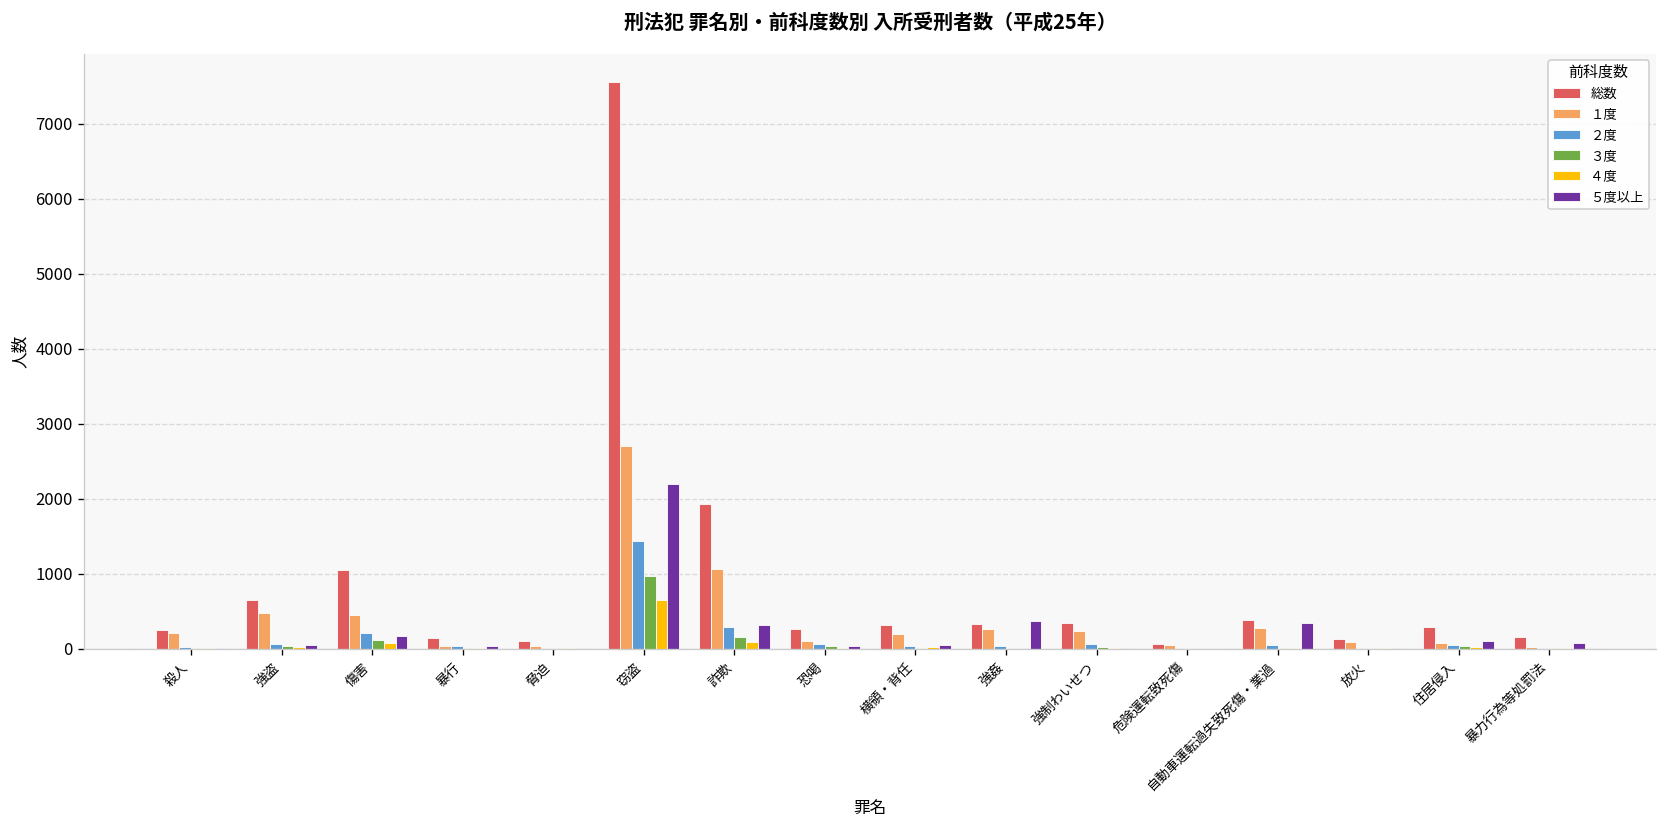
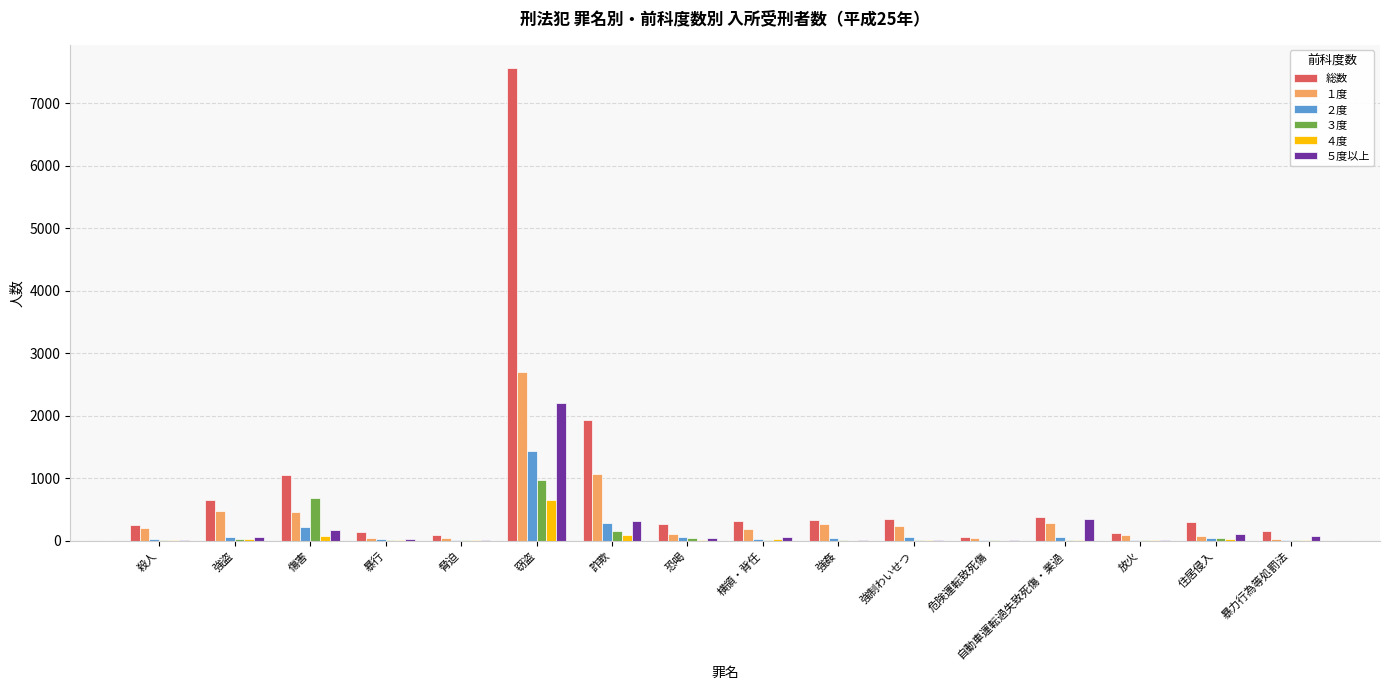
３度, 傷害: 100 -> 700
５度以上, 強姦: 400 -> 0
